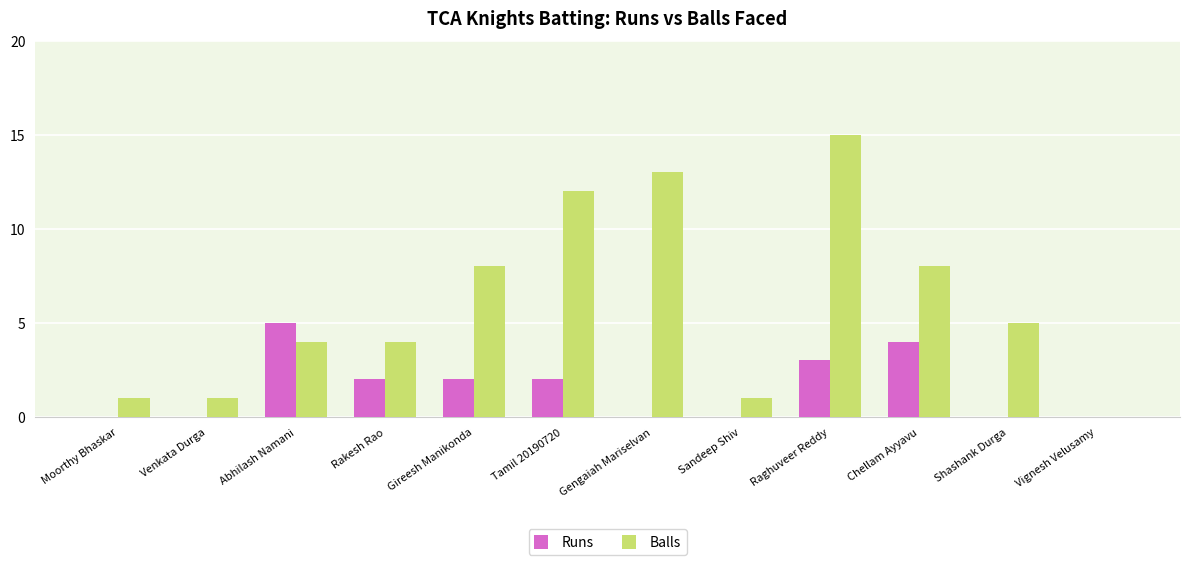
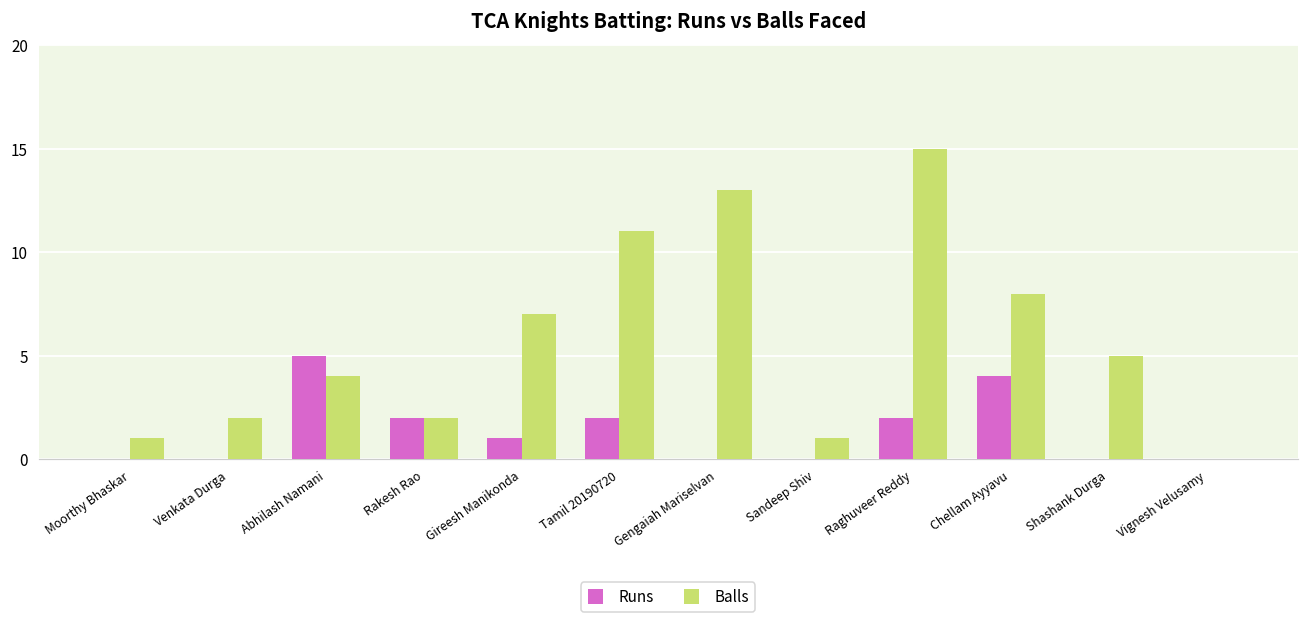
Balls, Venkata Durga: 1 -> 2
Balls, Rakesh Rao: 4 -> 2
Runs, Gireesh Manikonda: 2 -> 1
Balls, Gireesh Manikonda: 8 -> 7
Balls, Tamil 20190720: 12 -> 11
Runs, Raghuveer Reddy: 3 -> 2
